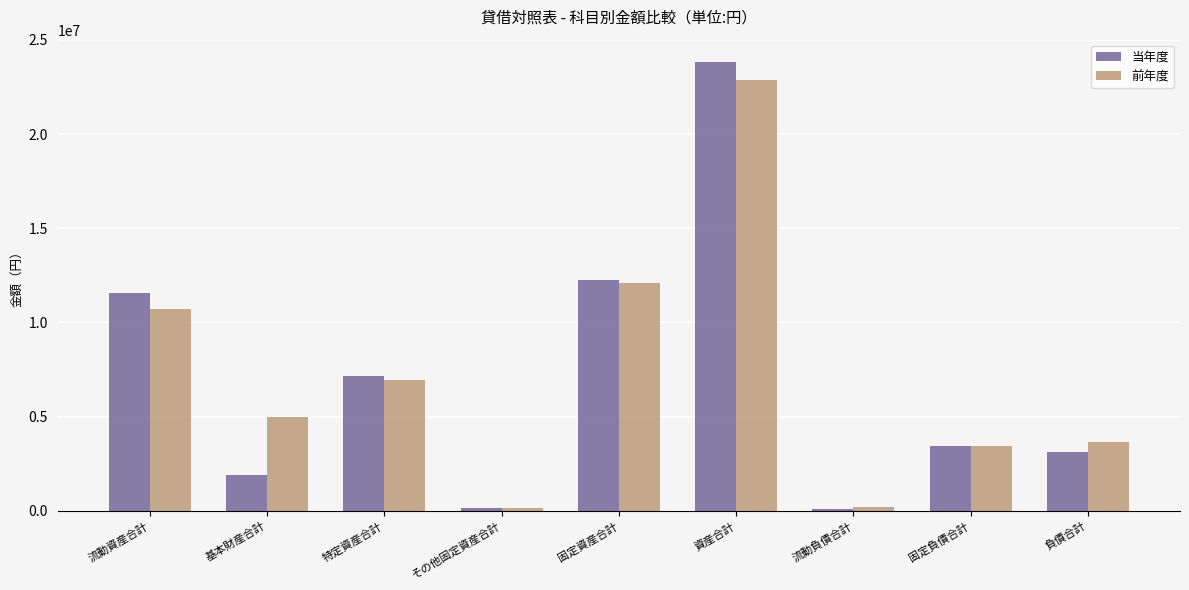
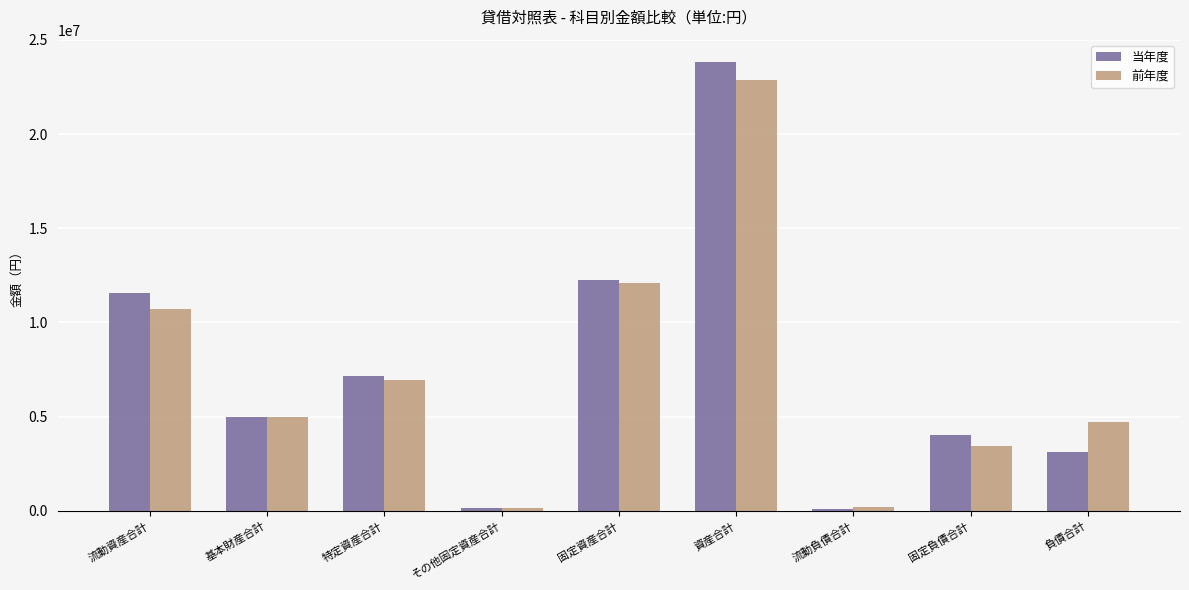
当年度, 基本財産合計: 1900000 -> 5000000
当年度, 固定負債合計: 3500000 -> 4000000
前年度, 負債合計: 3700000 -> 4700000
